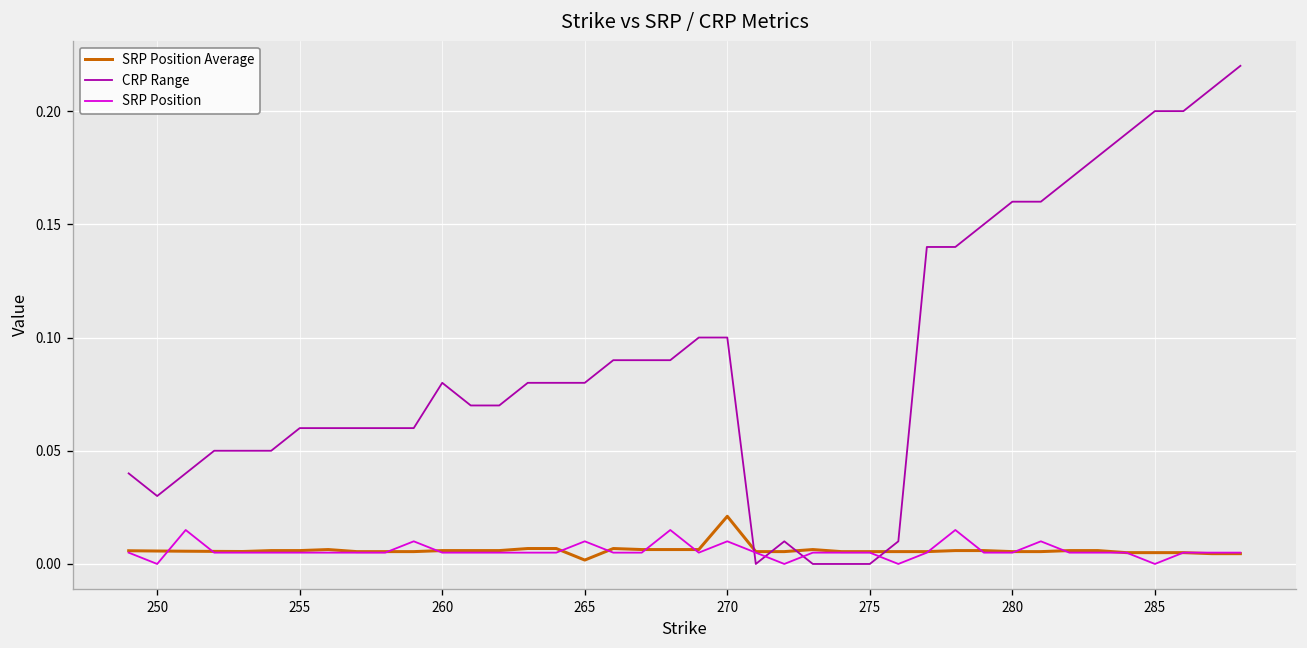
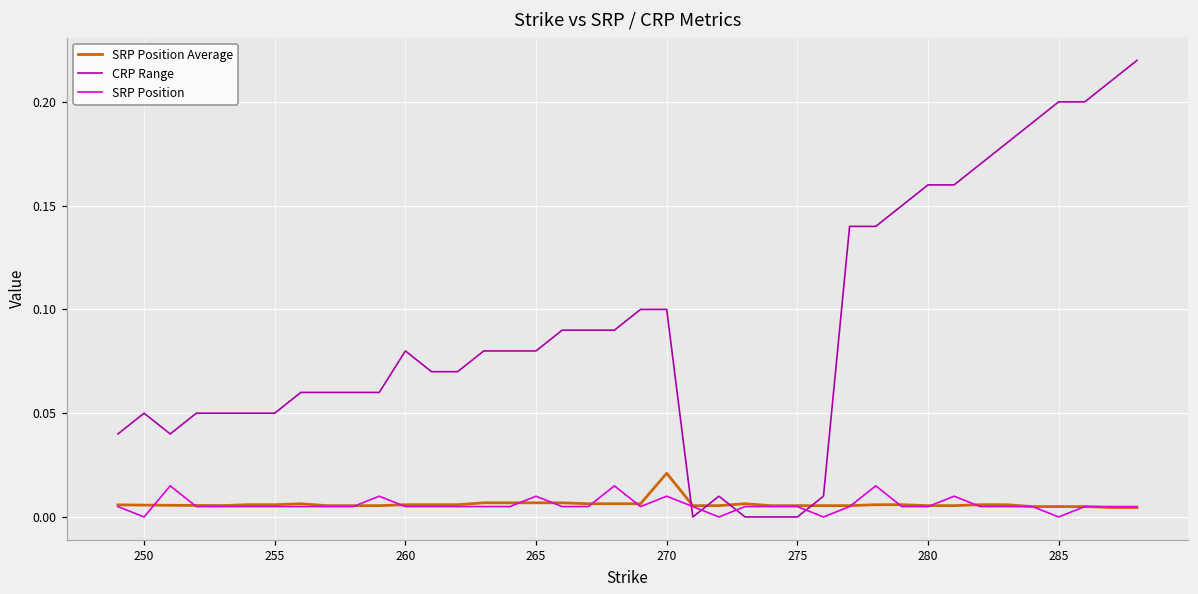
CRP Range, 250: 0.03 -> 0.05
CRP Range, 255: 0.06 -> 0.05
SRP Position Average, 265: 0.002 -> 0.007
